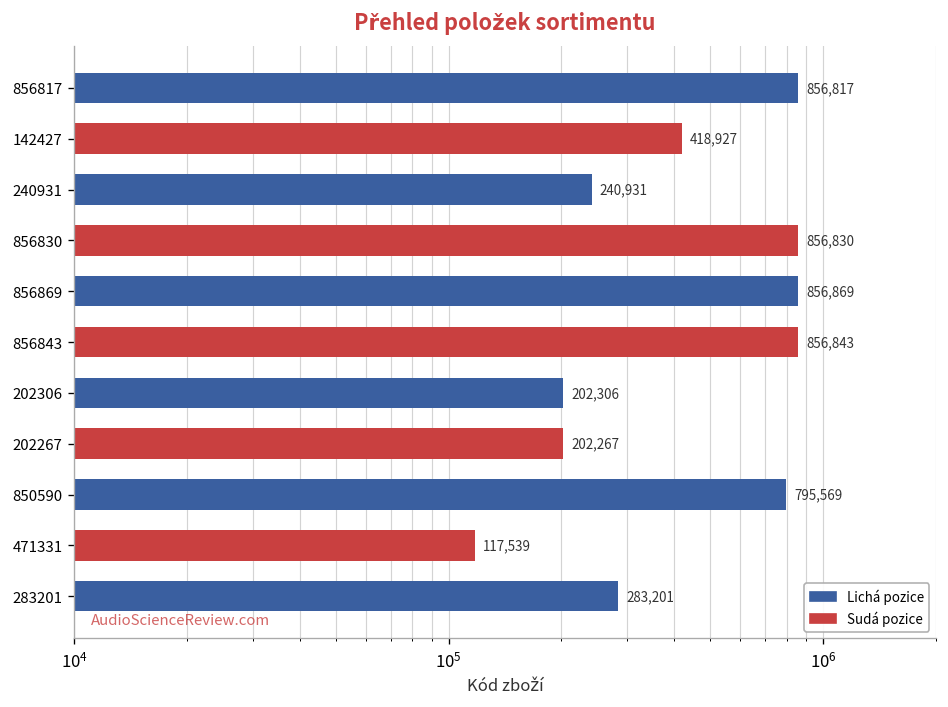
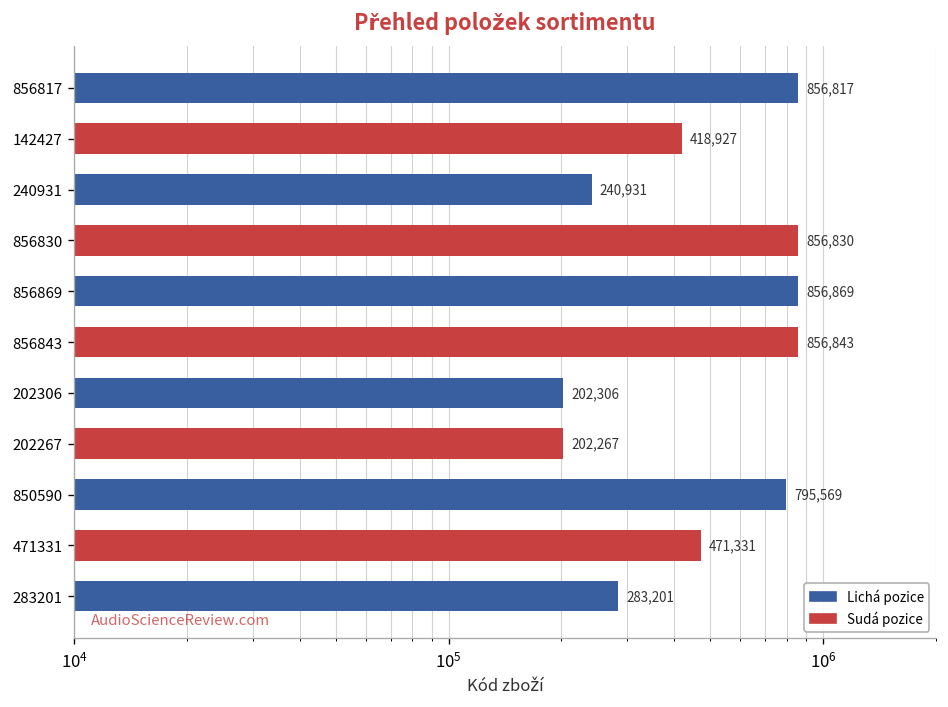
471331: 117,539 -> 471,331
